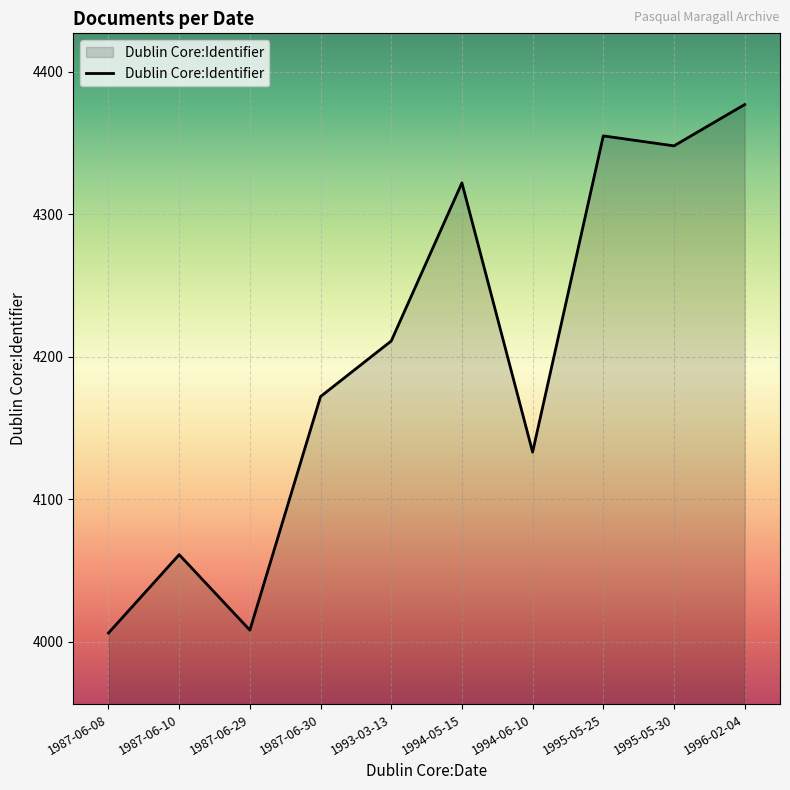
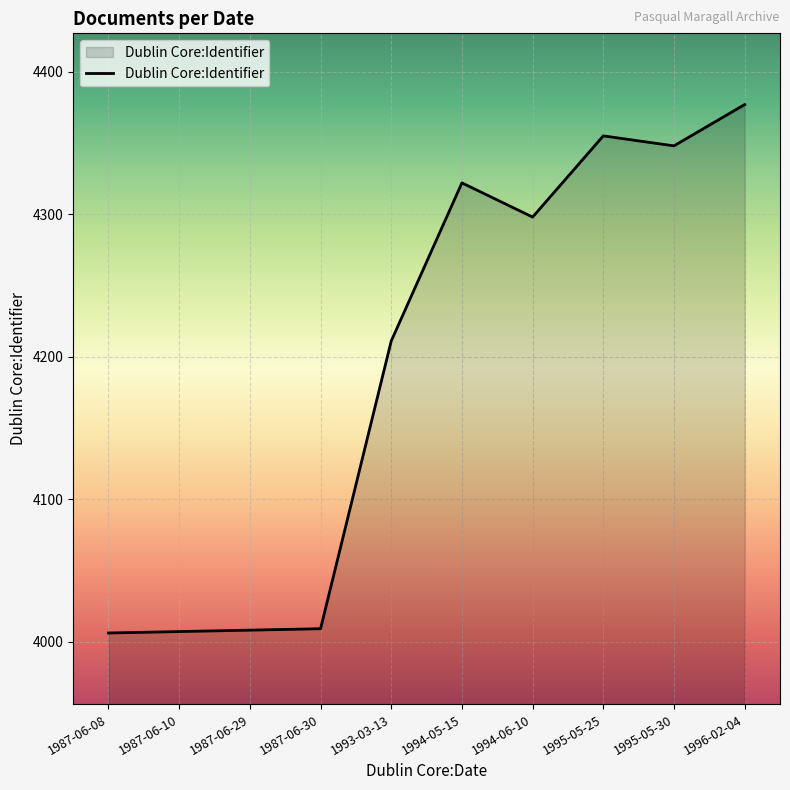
1987-06-10: 4061 -> 4007
1987-06-30: 4172 -> 4009
1994-06-10: 4133 -> 4298
